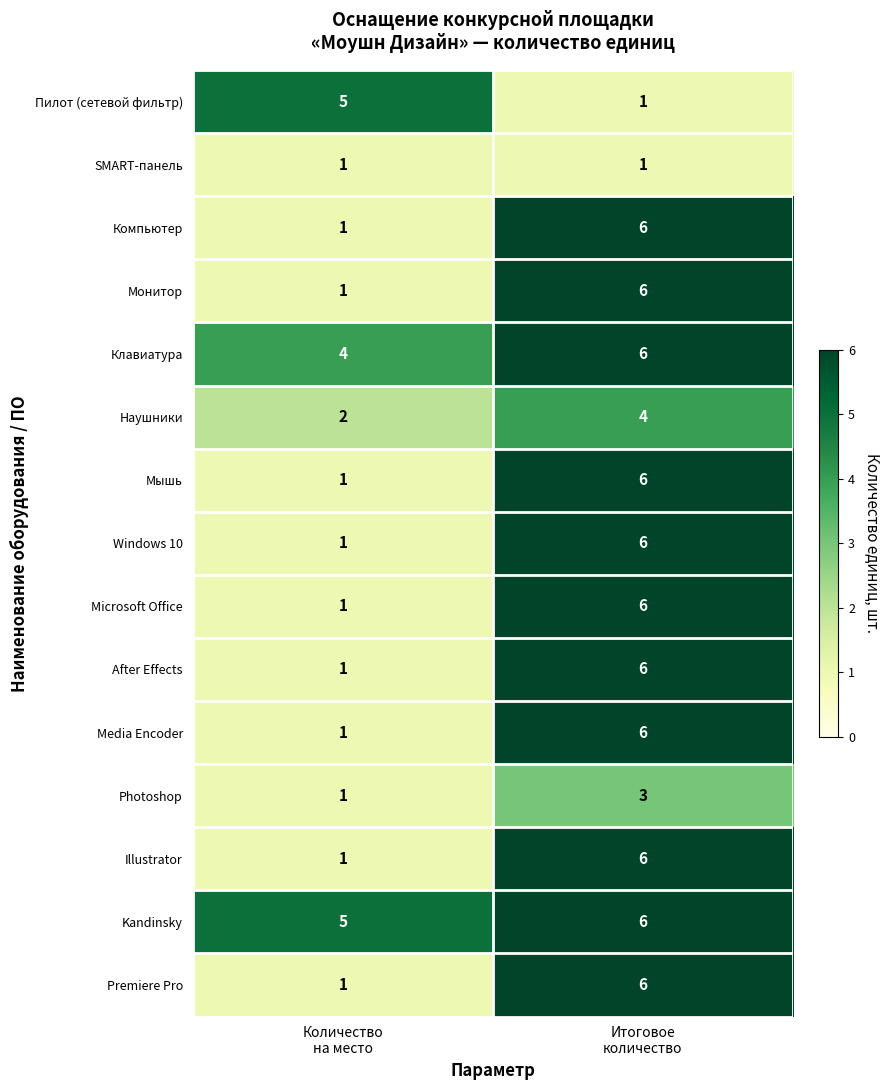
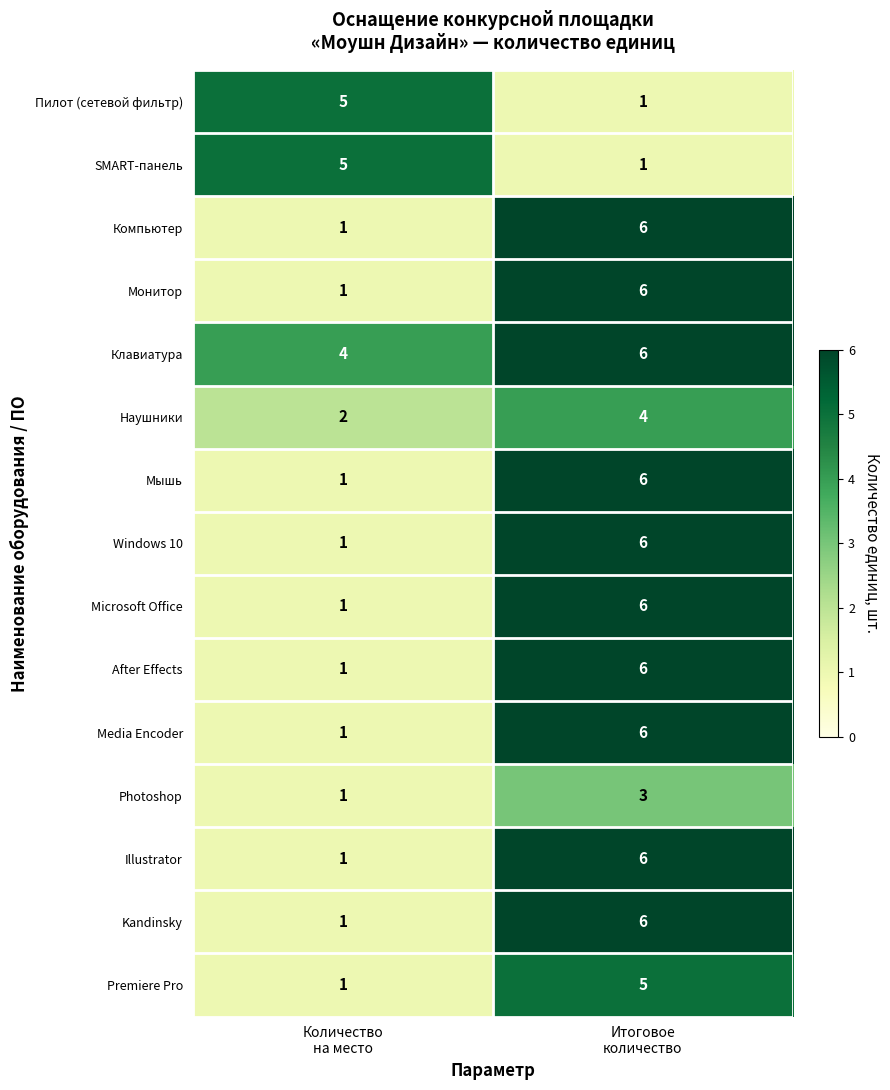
SMART-панель, Количество на место: 1 -> 5
Kandinsky, Количество на место: 5 -> 1
Premiere Pro, Итоговое количество: 6 -> 5
